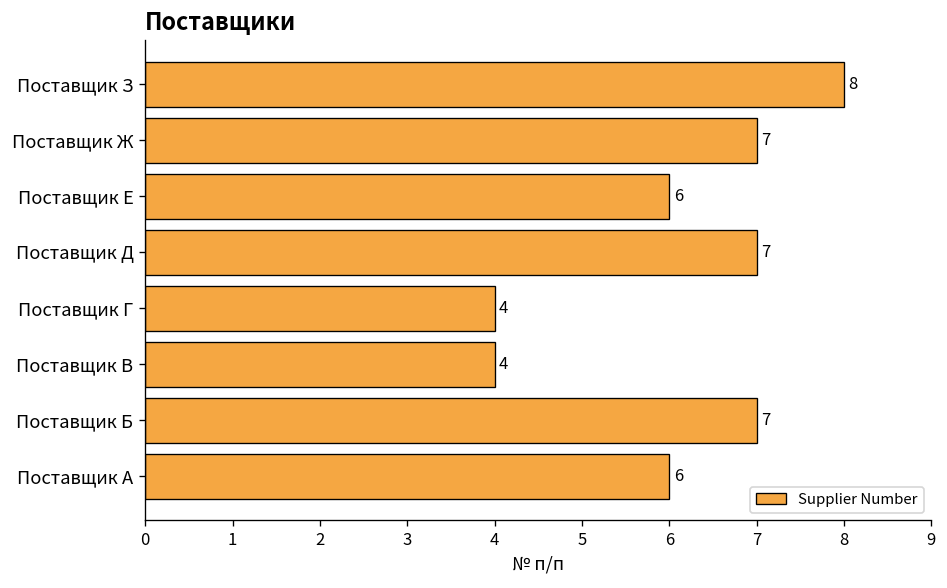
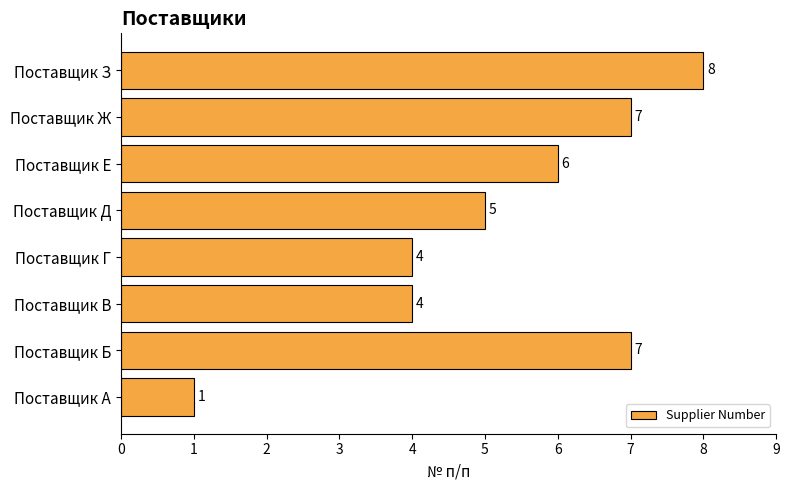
Поставщик Д: 7 -> 5
Поставщик А: 6 -> 1
